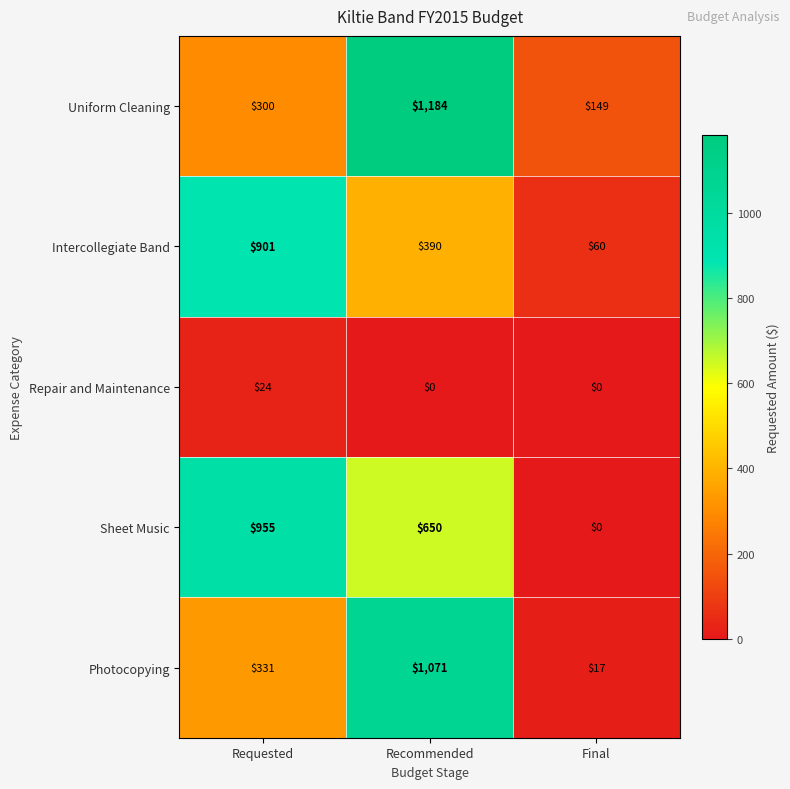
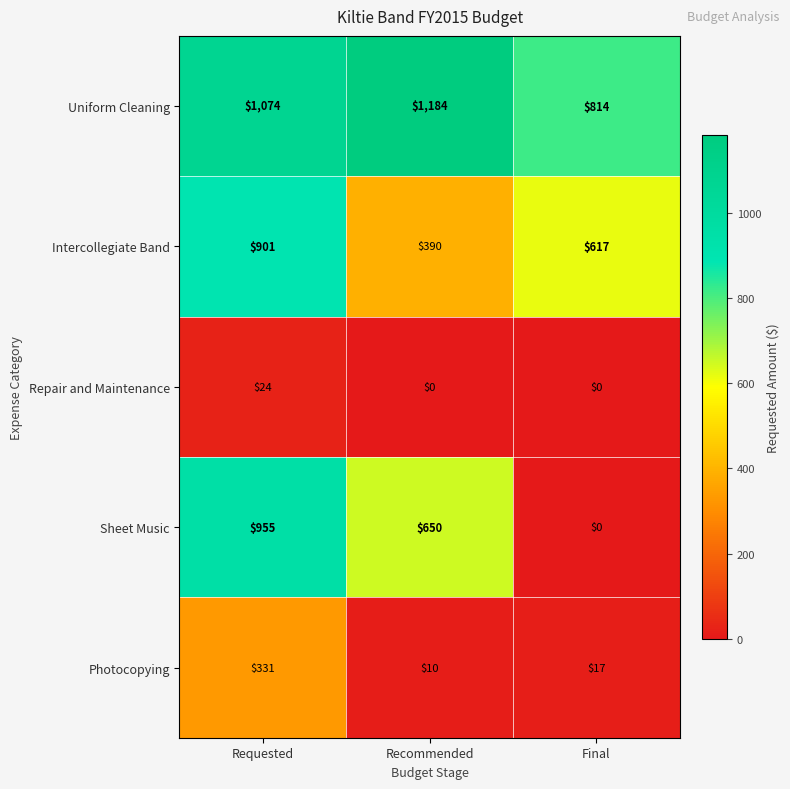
Uniform Cleaning, Requested: $300 -> $1,074
Uniform Cleaning, Final: $149 -> $814
Intercollegiate Band, Final: $60 -> $617
Photocopying, Recommended: $1,071 -> $10
